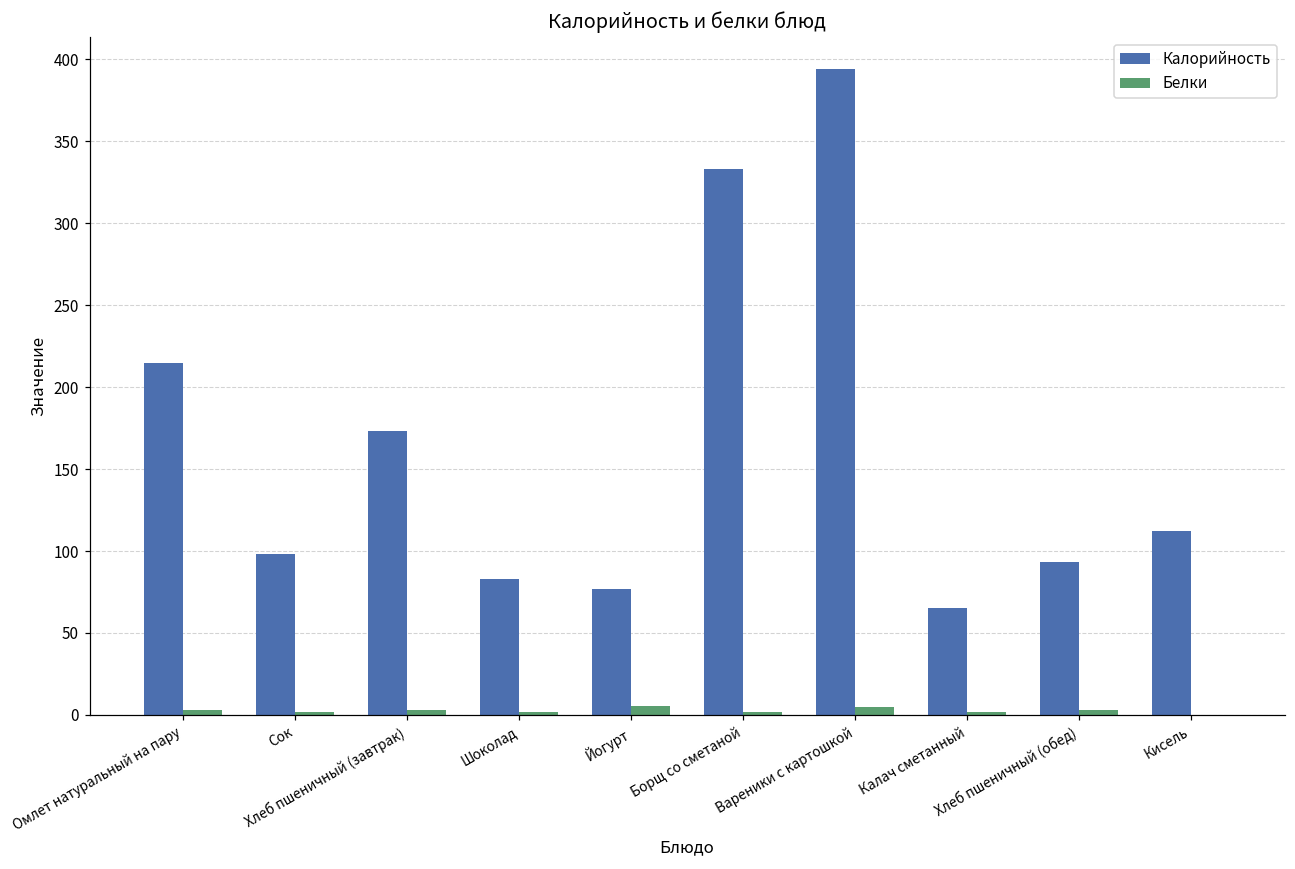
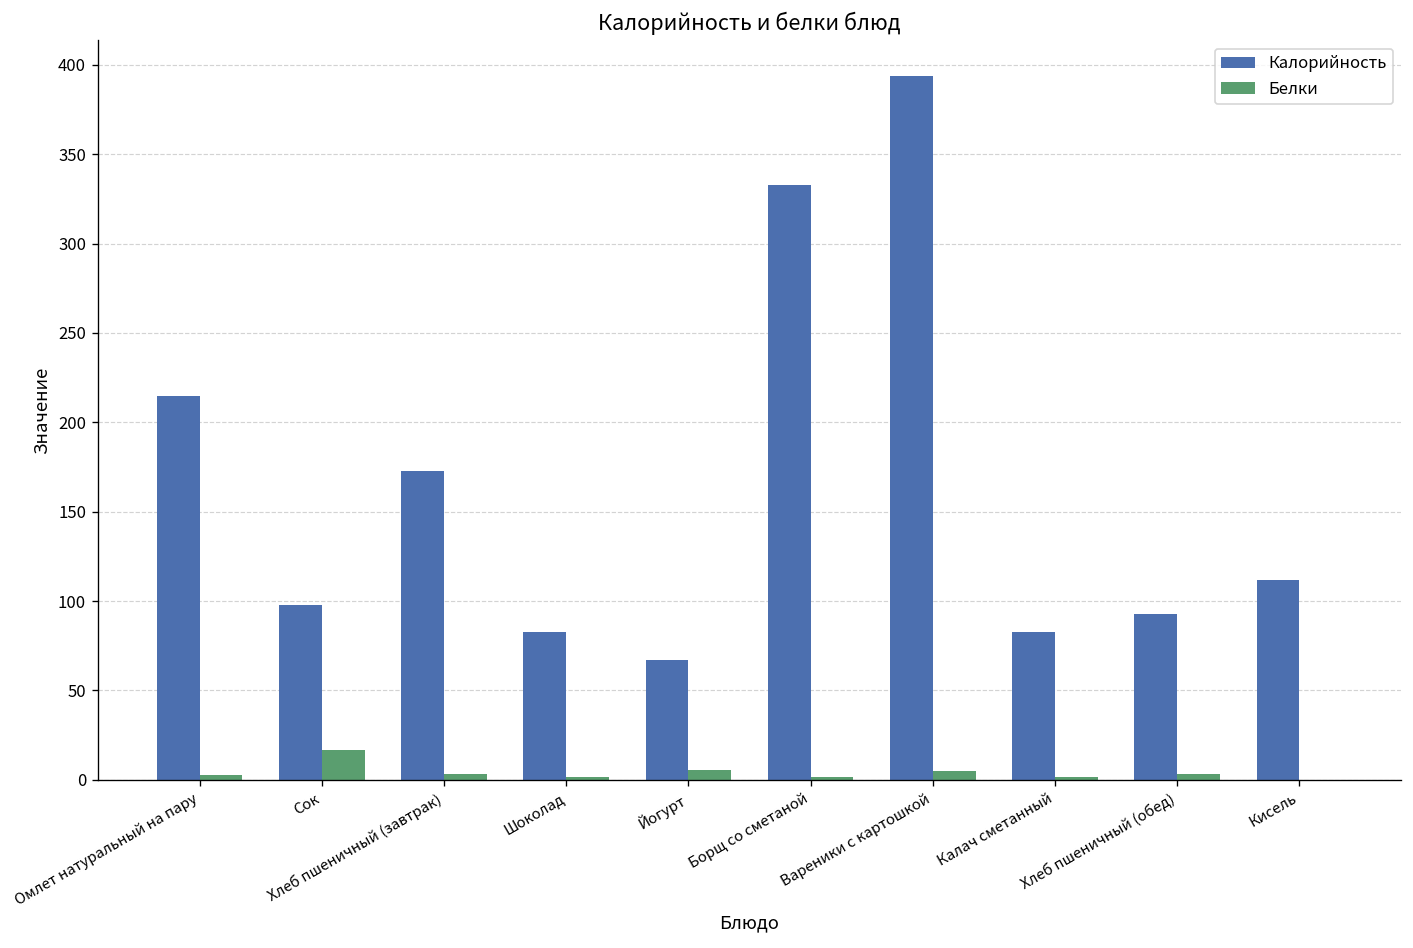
Белки, Сок: 1 -> 17
Калорийность, Йогурт: 77 -> 67
Калорийность, Калач сметанный: 65 -> 83
